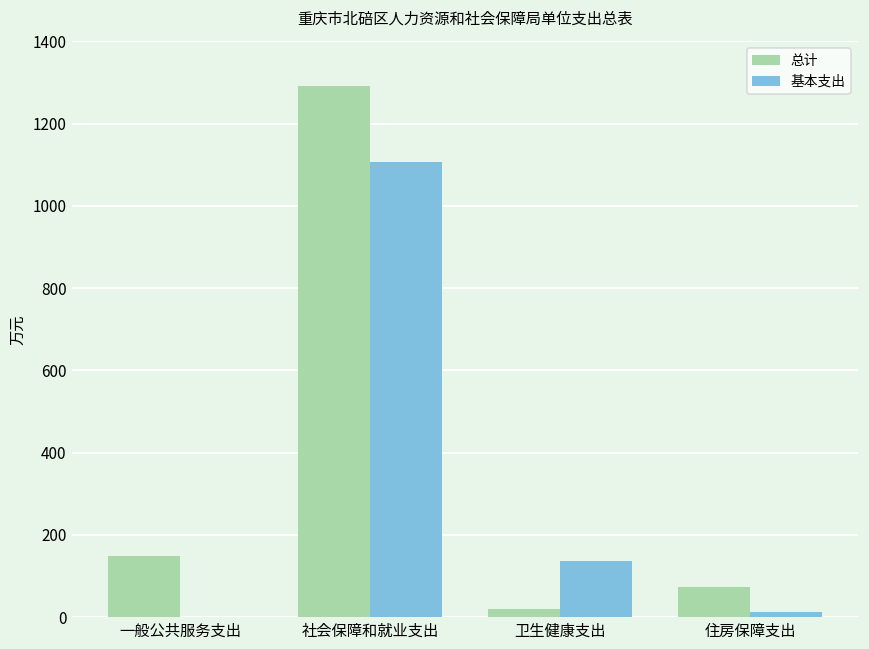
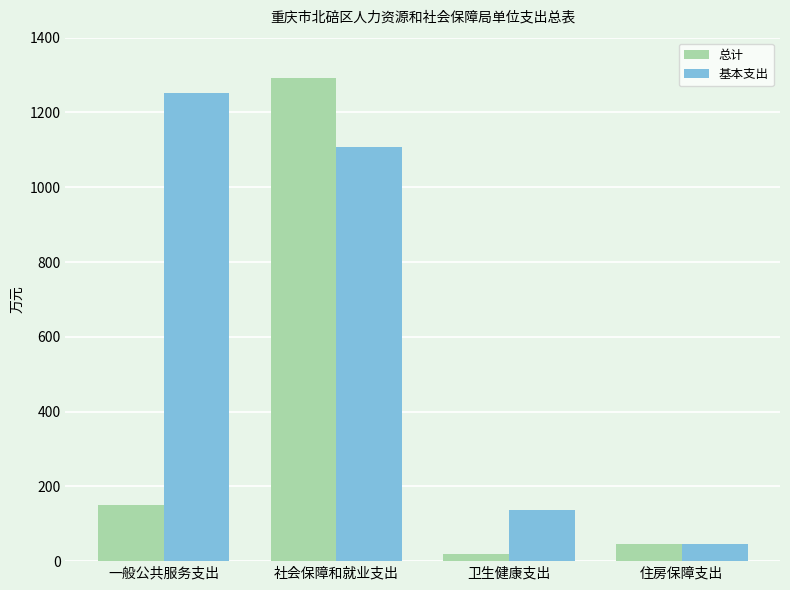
基本支出, 一般公共服务支出: 0 -> 1250
总计, 住房保障支出: 70 -> 50
基本支出, 住房保障支出: 10 -> 50
